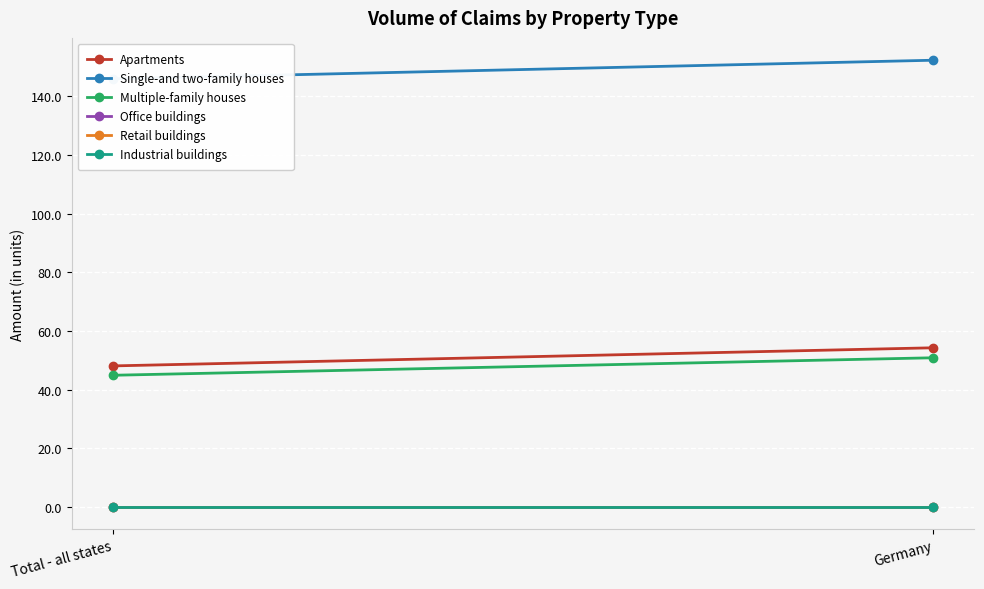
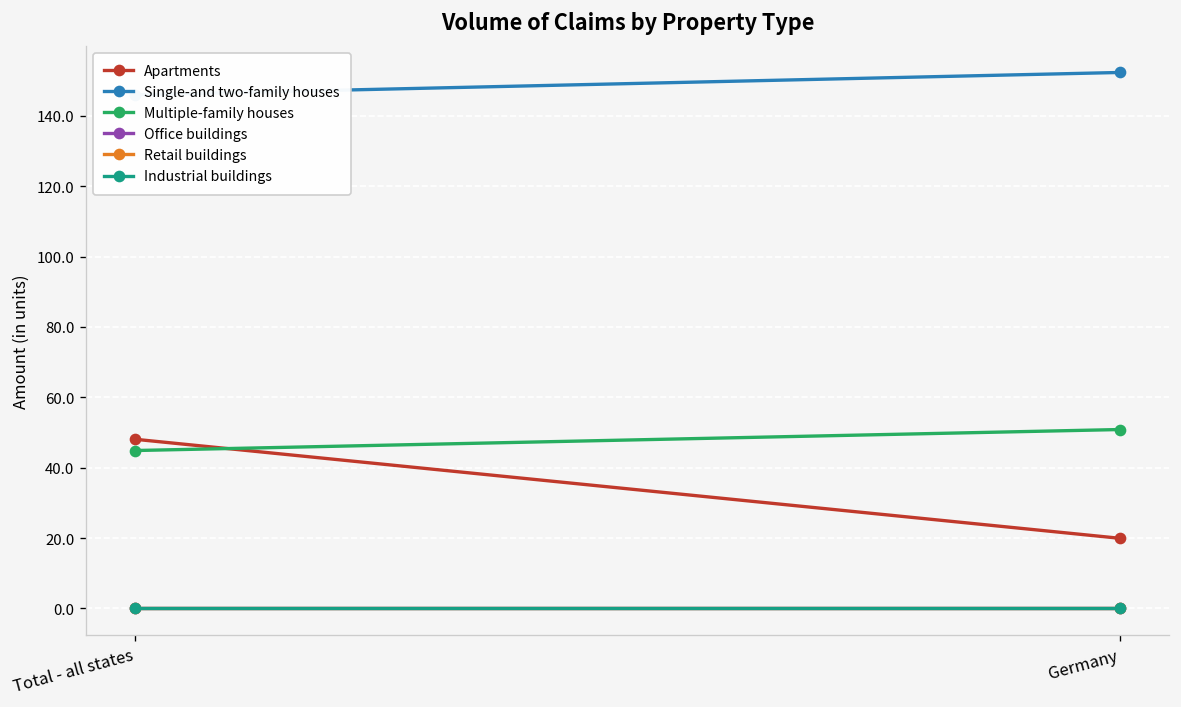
Apartments, Germany: 54 -> 20
